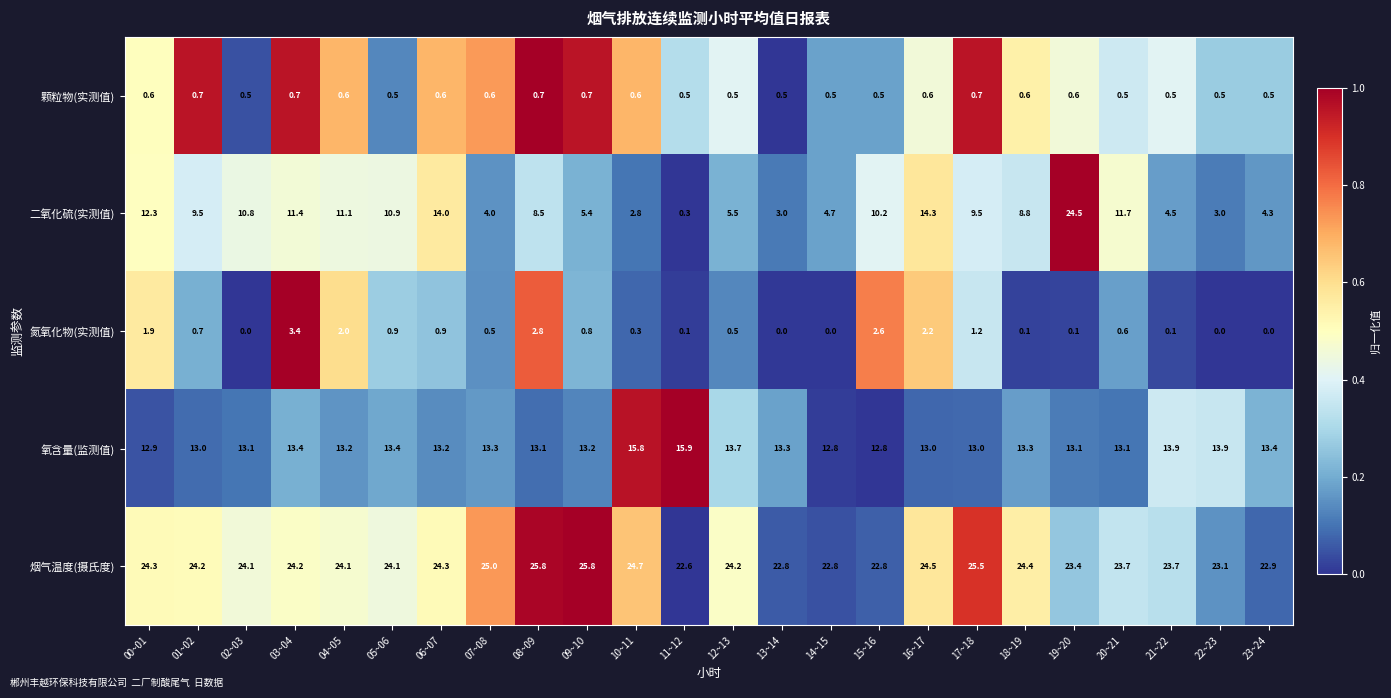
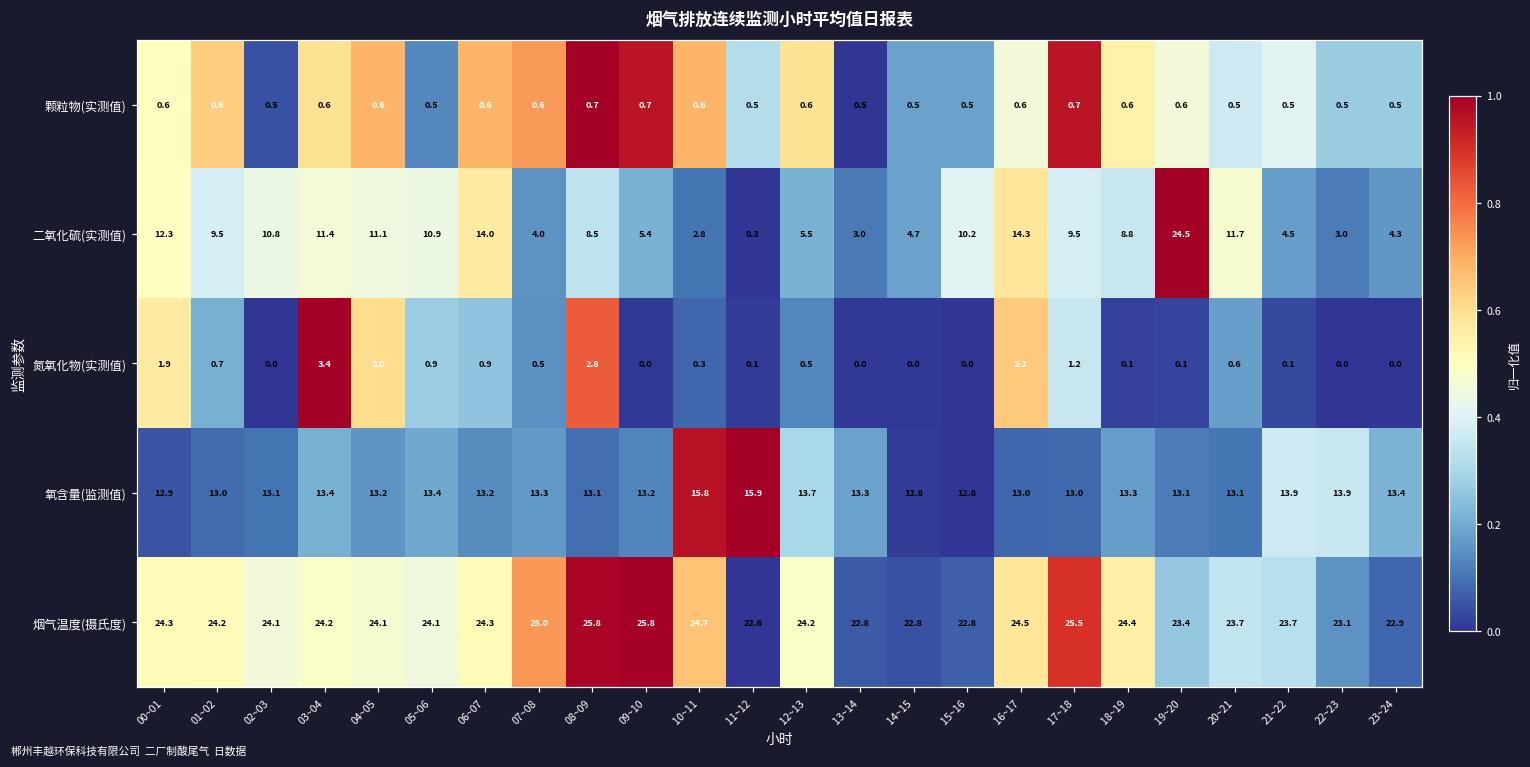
颗粒物(实测值), 01~02: 0.7 -> 0.6
颗粒物(实测值), 03~04: 0.7 -> 0.6
颗粒物(实测值), 12~13: 0.5 -> 0.6
氮氧化物(实测值), 09~10: 0.8 -> 0.0
氮氧化物(实测值), 15~16: 2.6 -> 0.0
